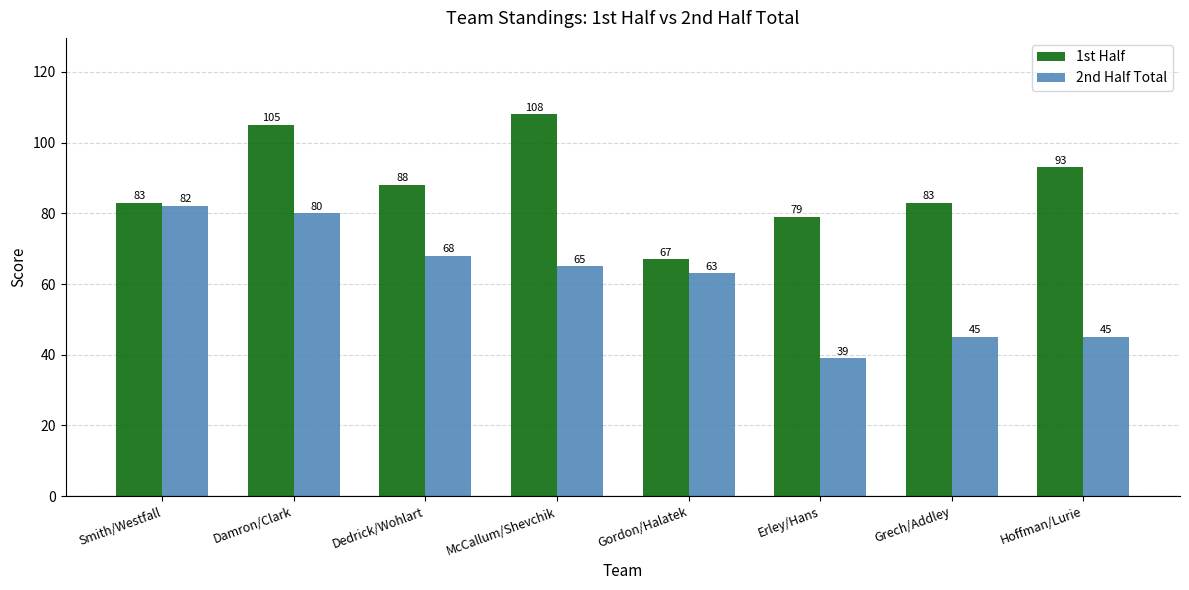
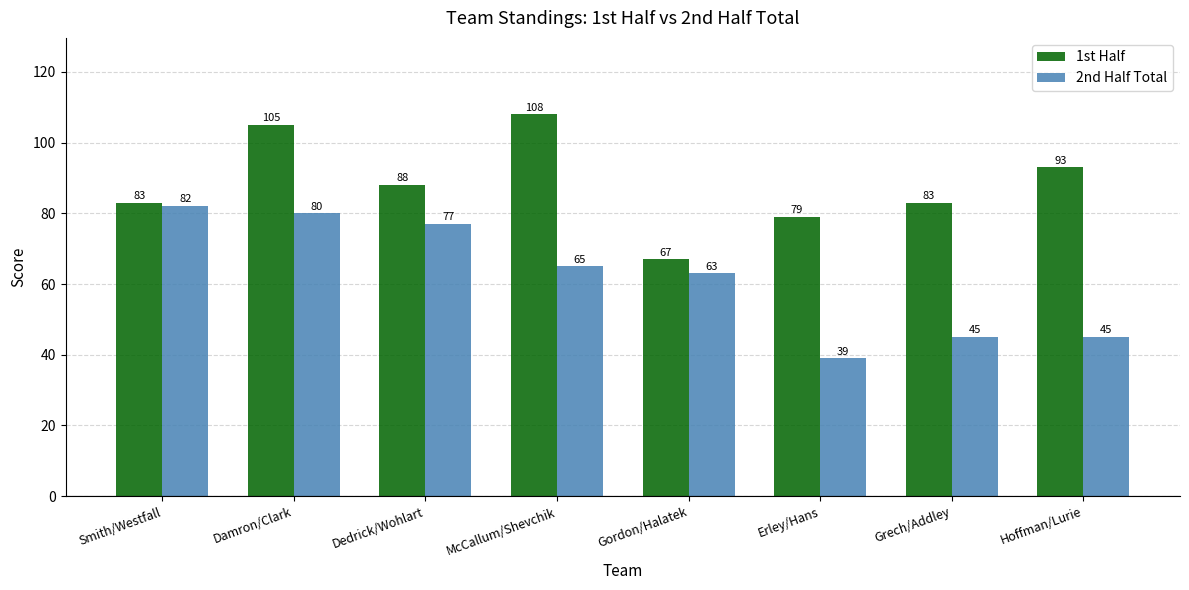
2nd Half Total, Dedrick/Wohlart: 68 -> 77
